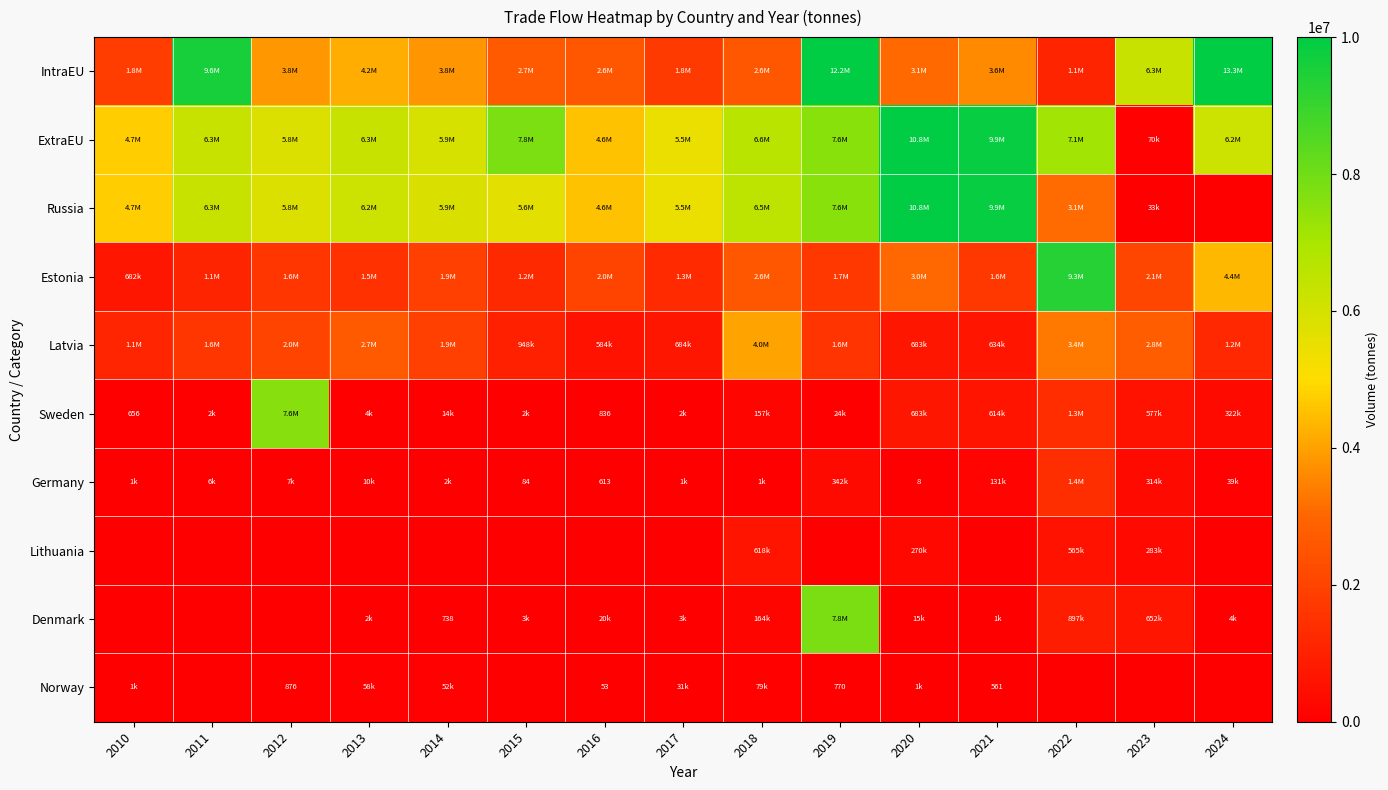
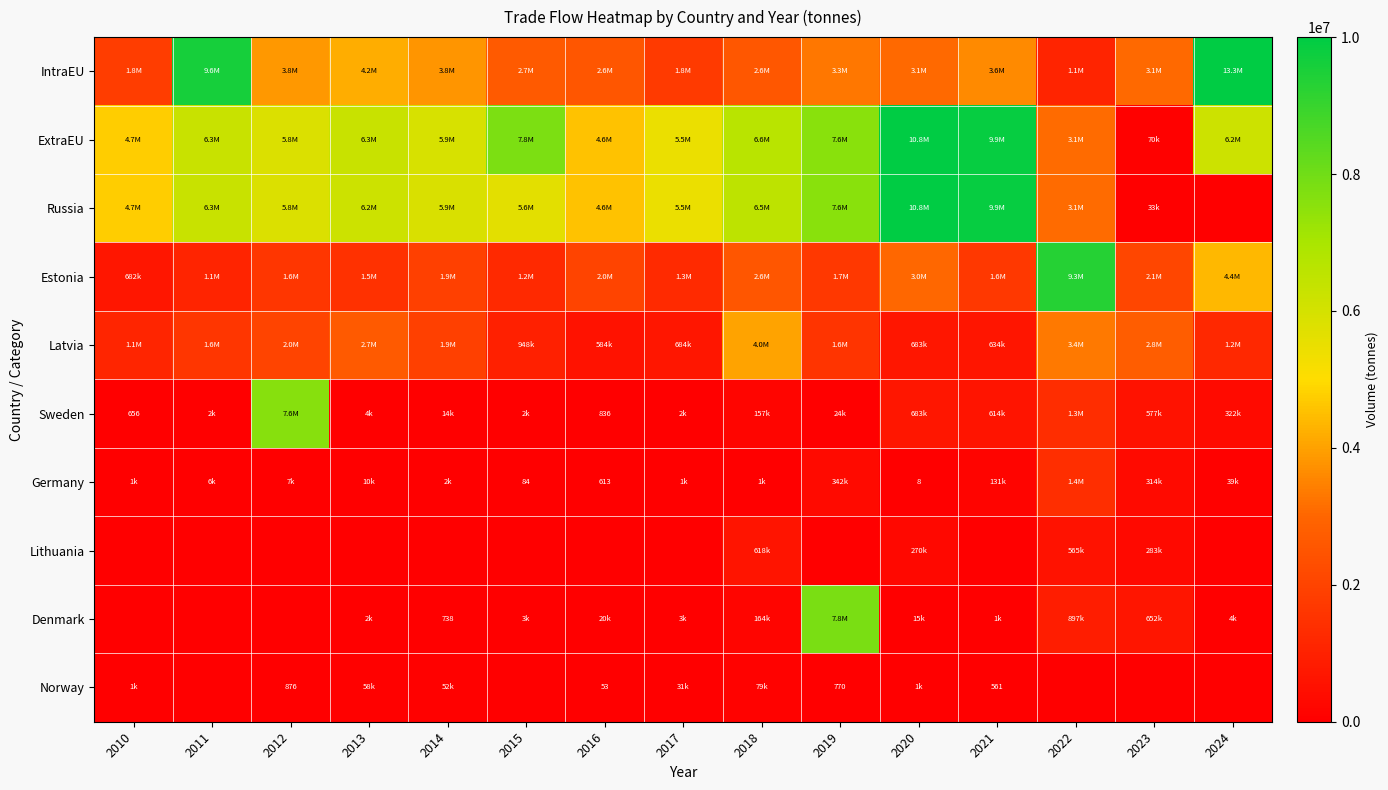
IntraEU, 2019: 12.2M -> 3.3M
IntraEU, 2023: 6.3M -> 3.1M
ExtraEU, 2022: 7.1M -> 3.1M
